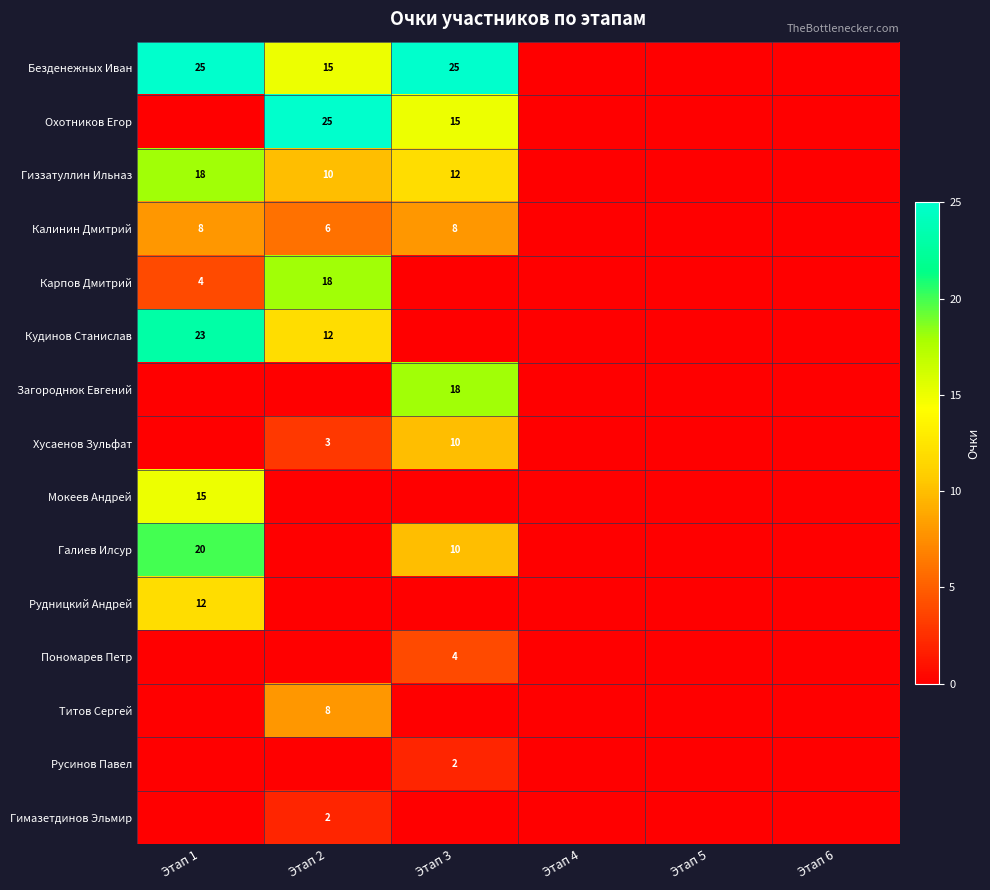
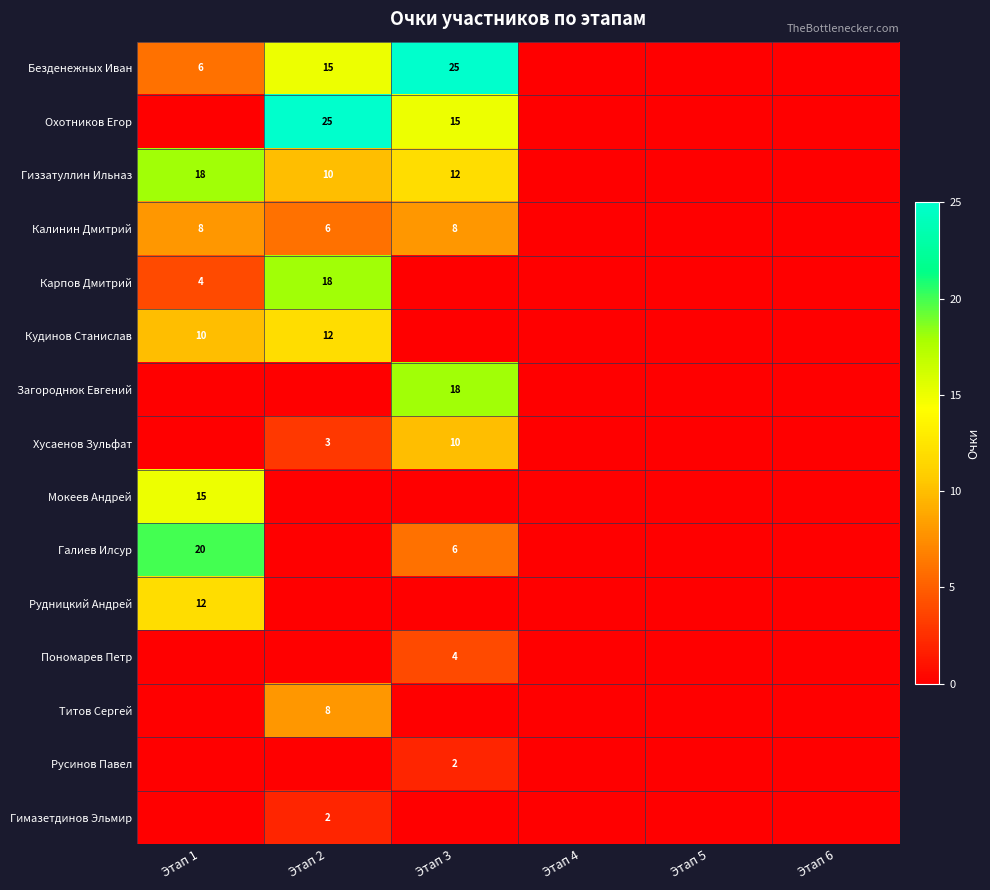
Безденежных Иван, Этап 1: 25 -> 6
Кудинов Станислав, Этап 1: 23 -> 10
Галиев Илсур, Этап 3: 10 -> 6
